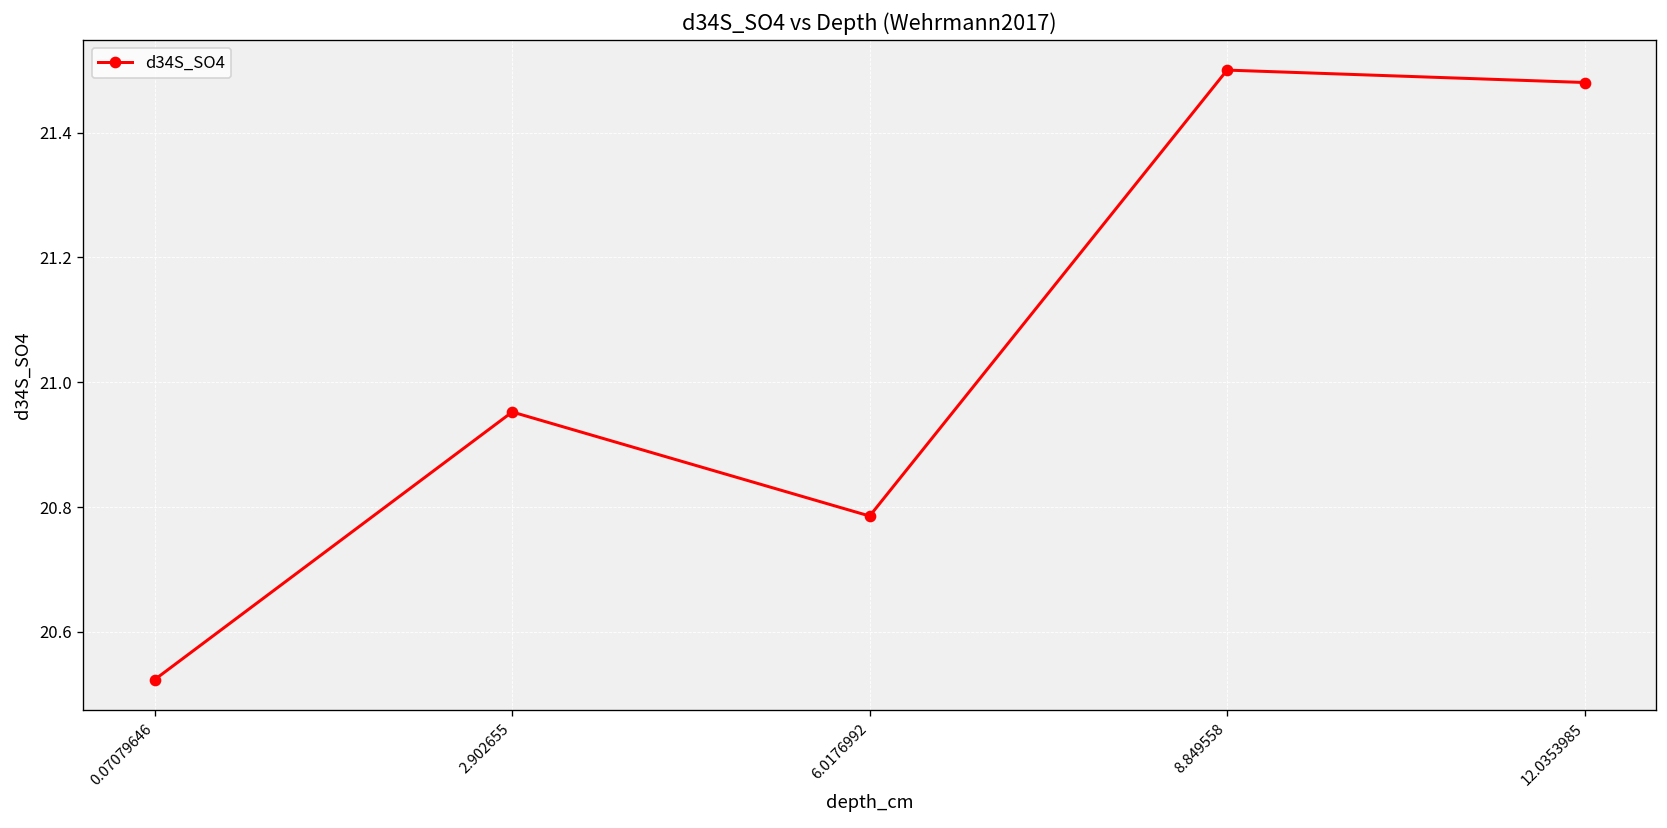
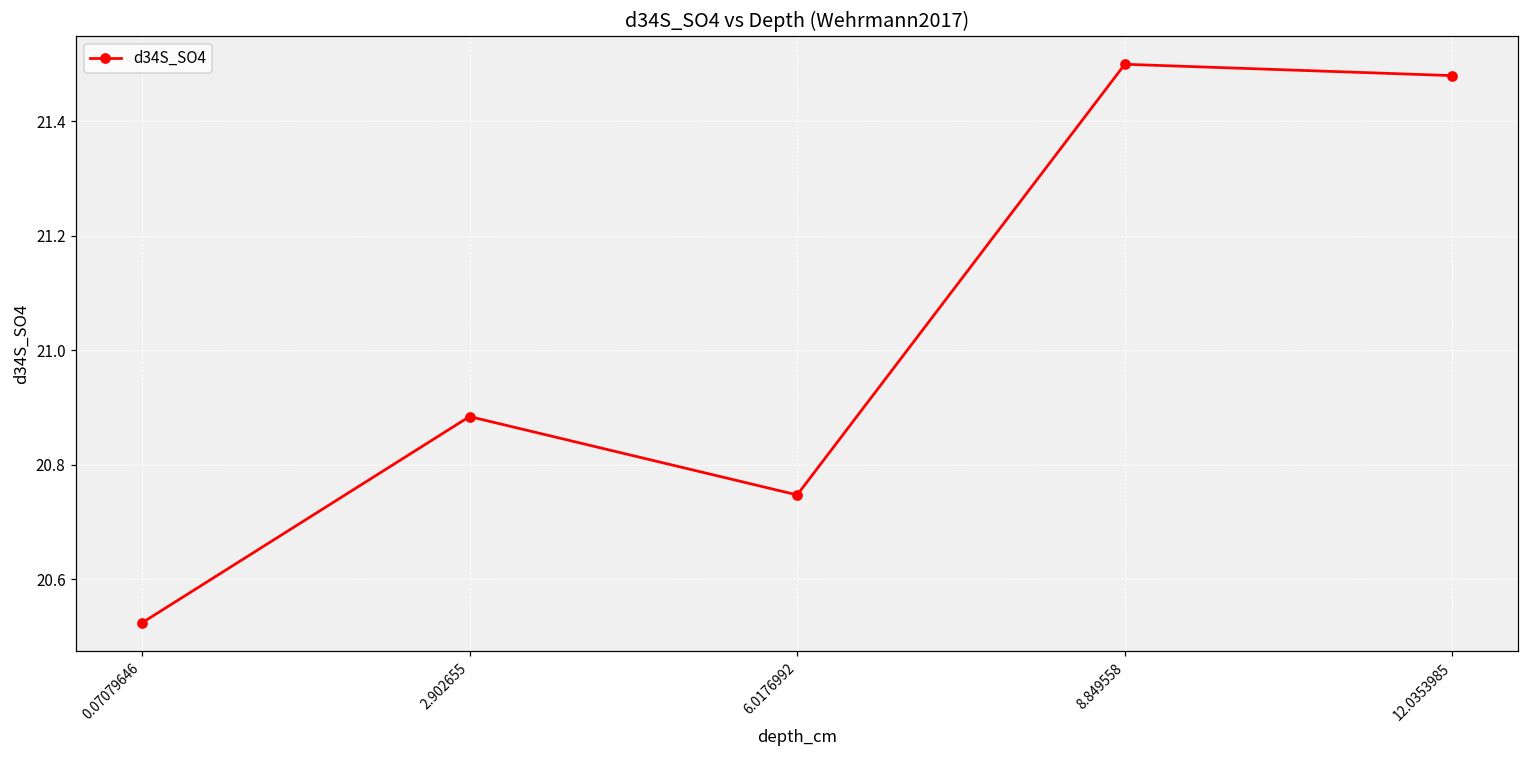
2.902655: 20.95 -> 20.88
6.0176992: 20.79 -> 20.75
